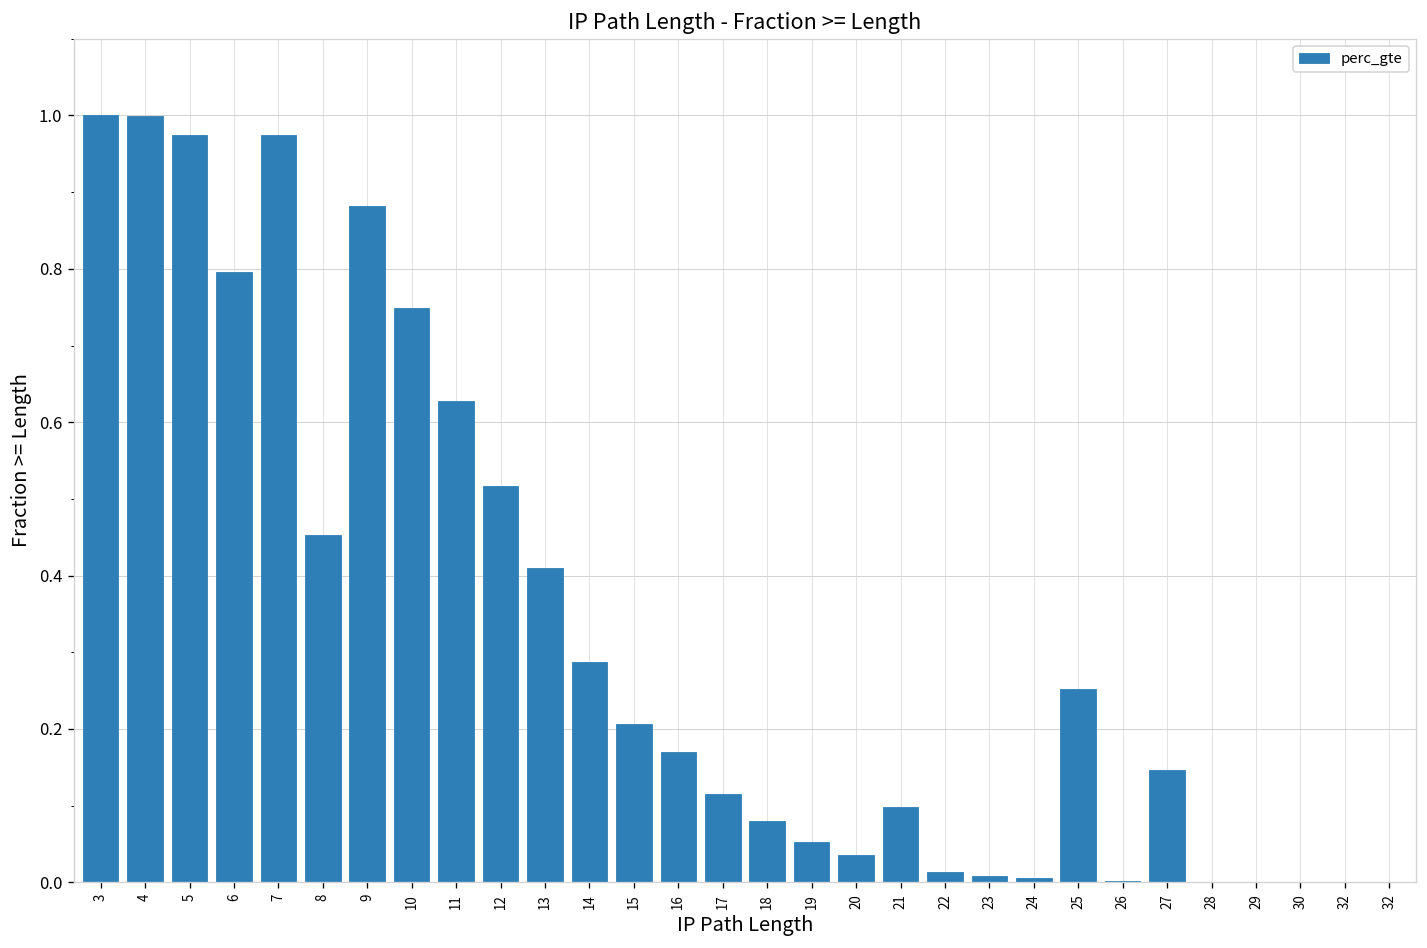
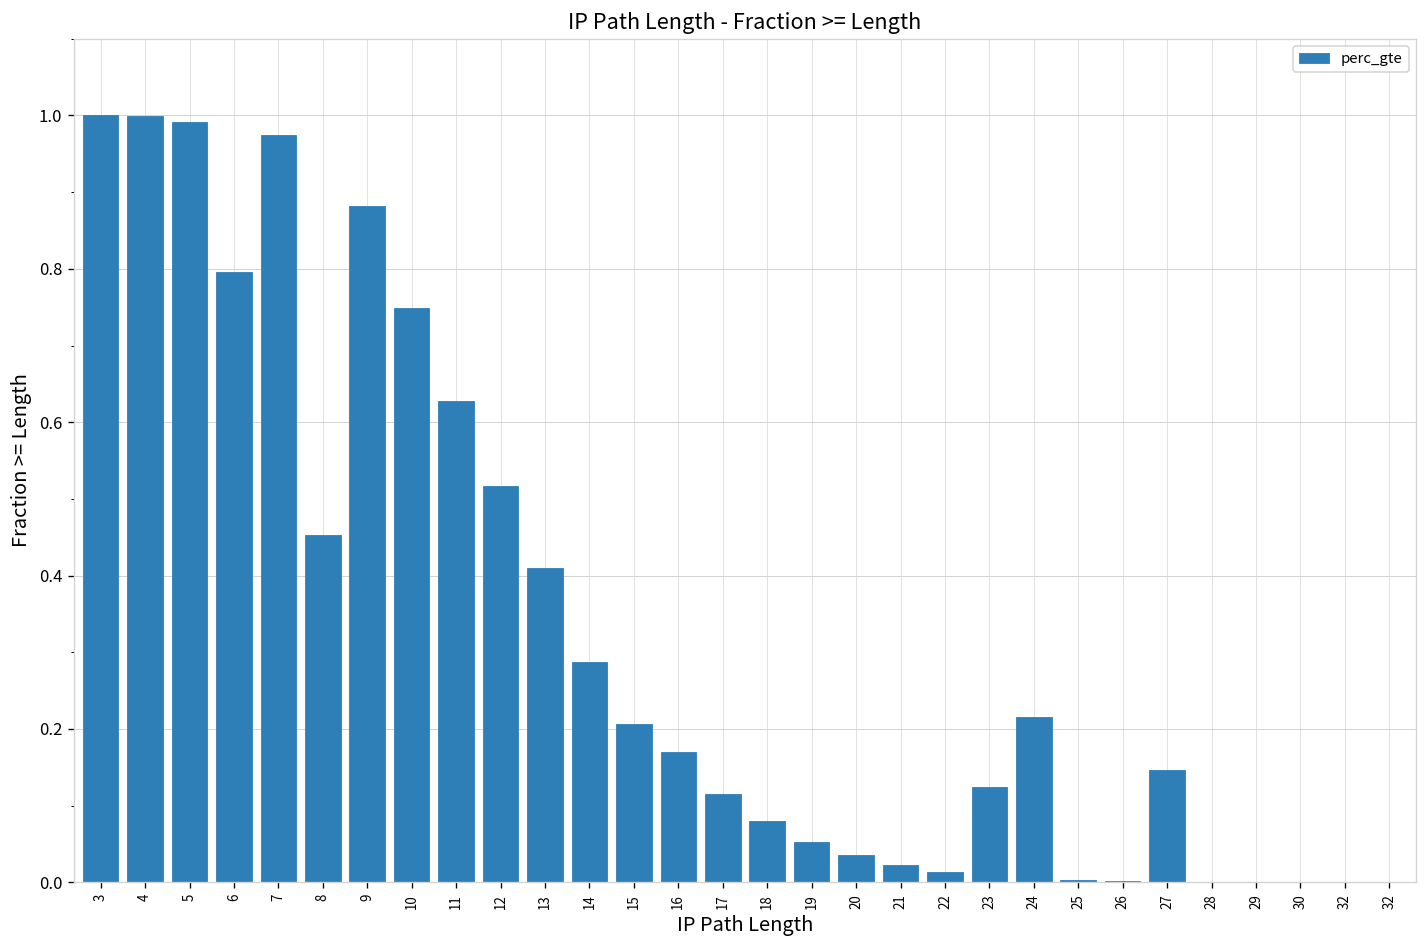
5: 0.97 -> 0.99
21: 0.10 -> 0.02
23: 0.01 -> 0.12
24: 0.00 -> 0.22
25: 0.25 -> 0.00
